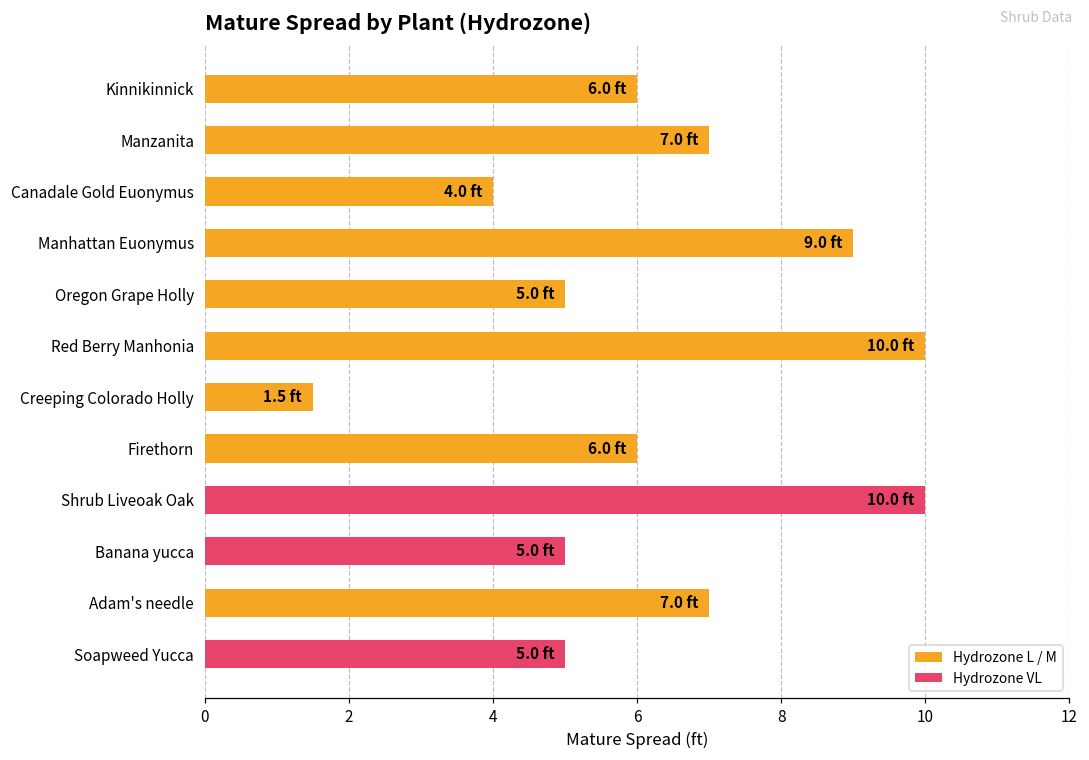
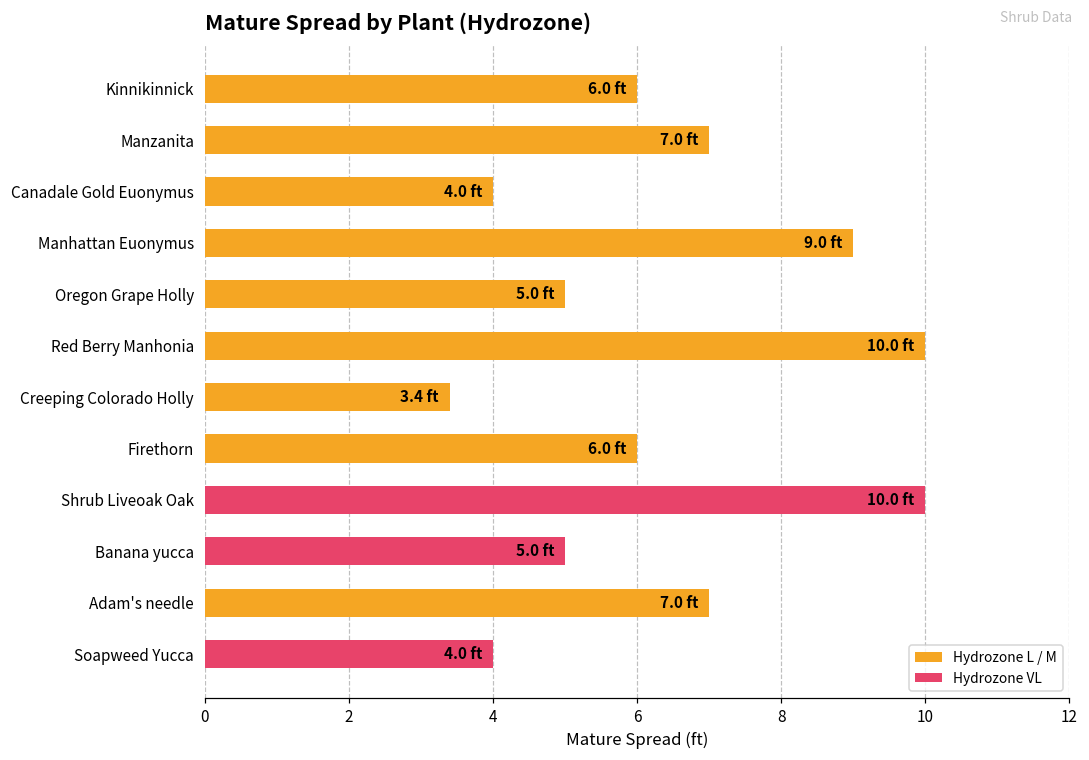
Creeping Colorado Holly: 1.5 -> 3.4
Soapweed Yucca: 5.0 -> 4.0
